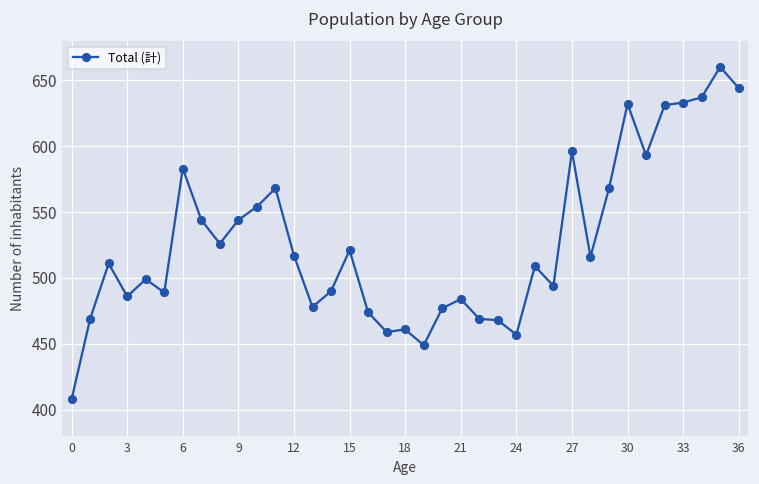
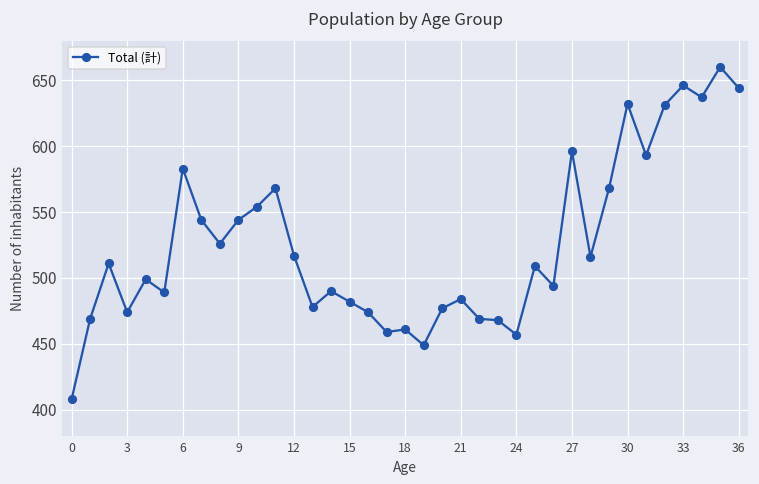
3: 486 -> 474
15: 521 -> 482
33: 633 -> 646
